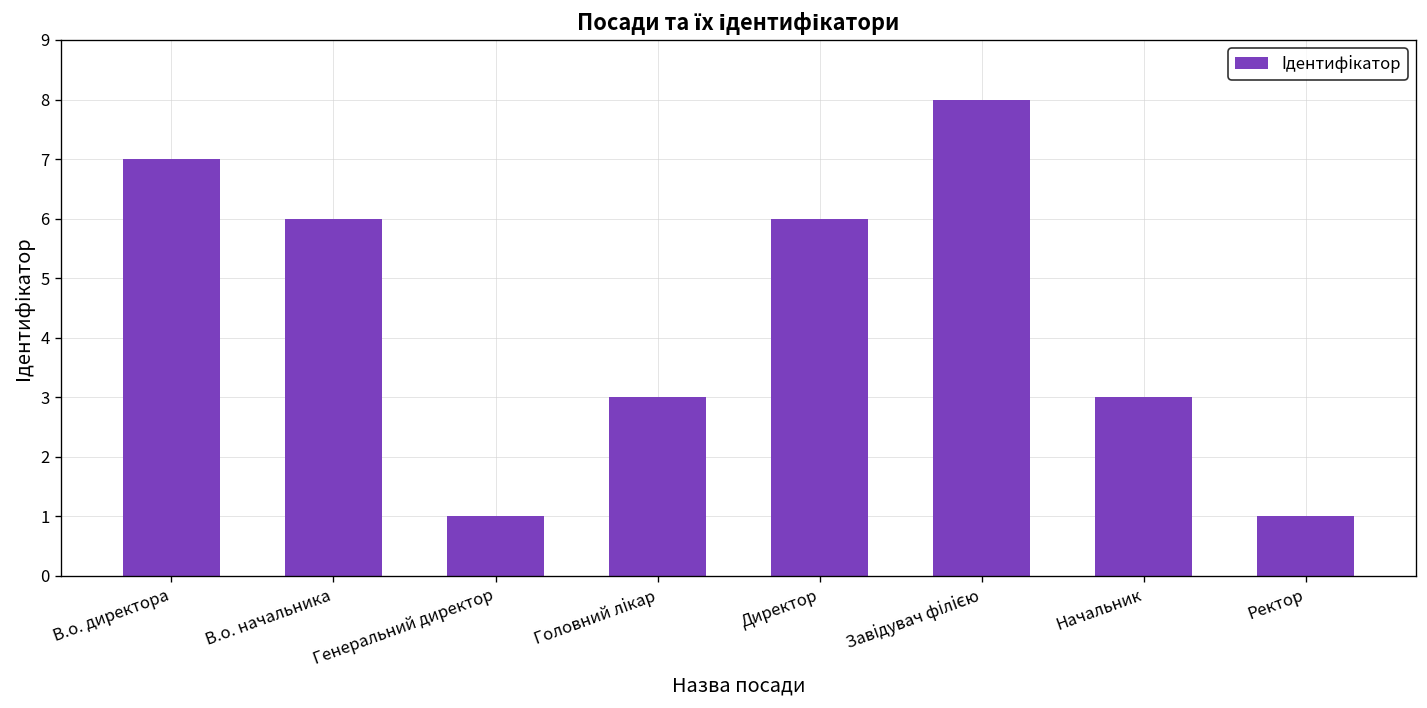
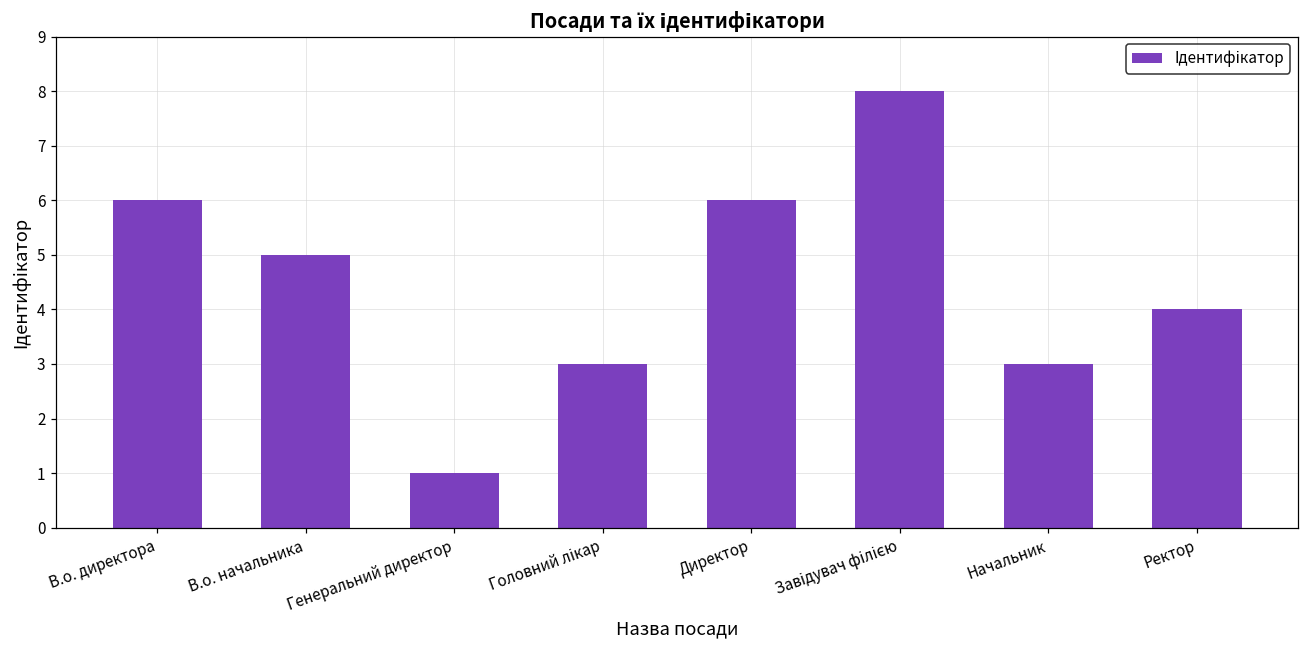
В.о. директора: 7 -> 6
В.о. начальника: 6 -> 5
Ректор: 1 -> 4
